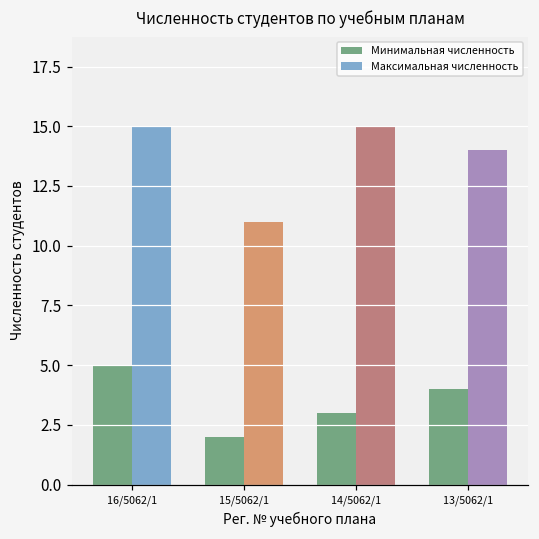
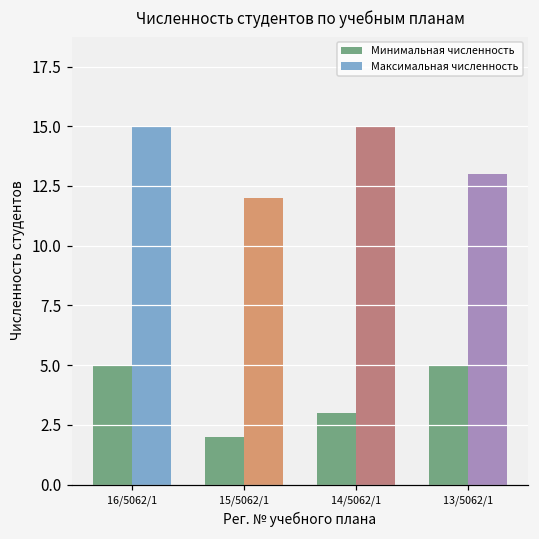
Максимальная численность, 15/5062/1: 11 -> 12
Минимальная численность, 13/5062/1: 4 -> 5
Максимальная численность, 13/5062/1: 14 -> 13
